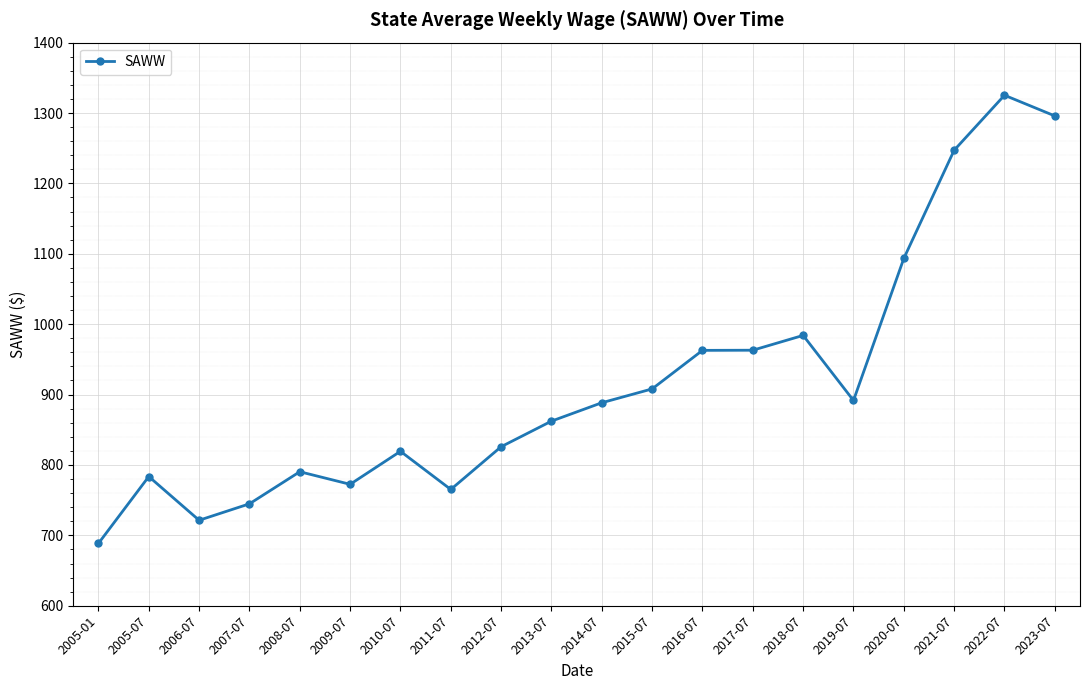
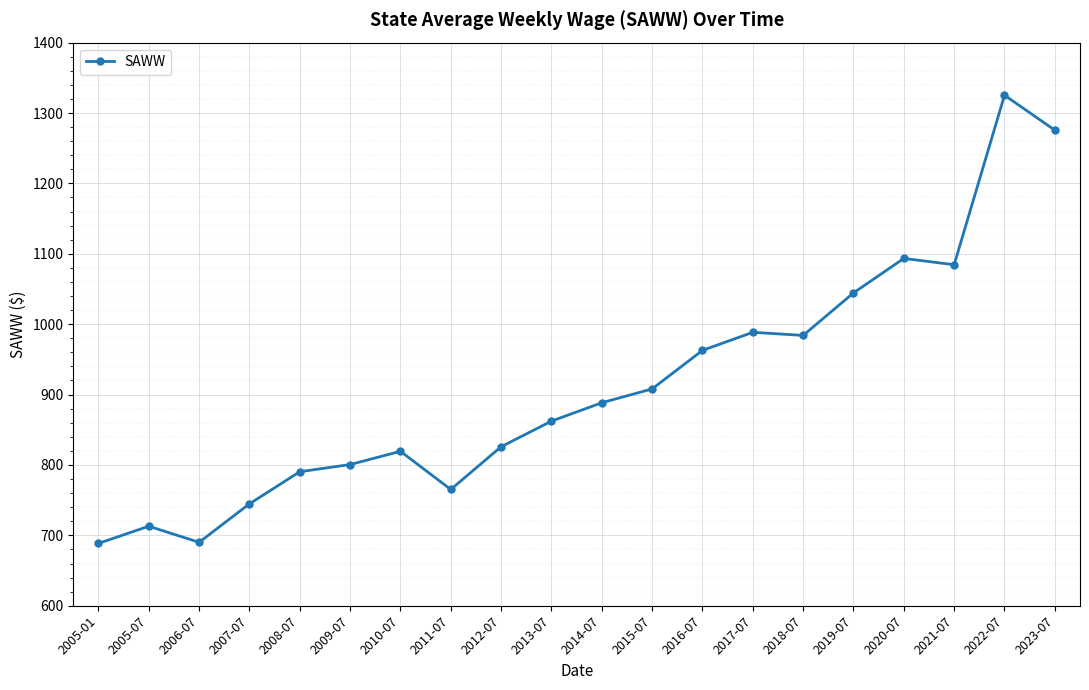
2005-07: 780 -> 710
2006-07: 720 -> 690
2009-07: 770 -> 800
2017-07: 960 -> 990
2019-07: 890 -> 1040
2021-07: 1250 -> 1080
2023-07: 1300 -> 1280
